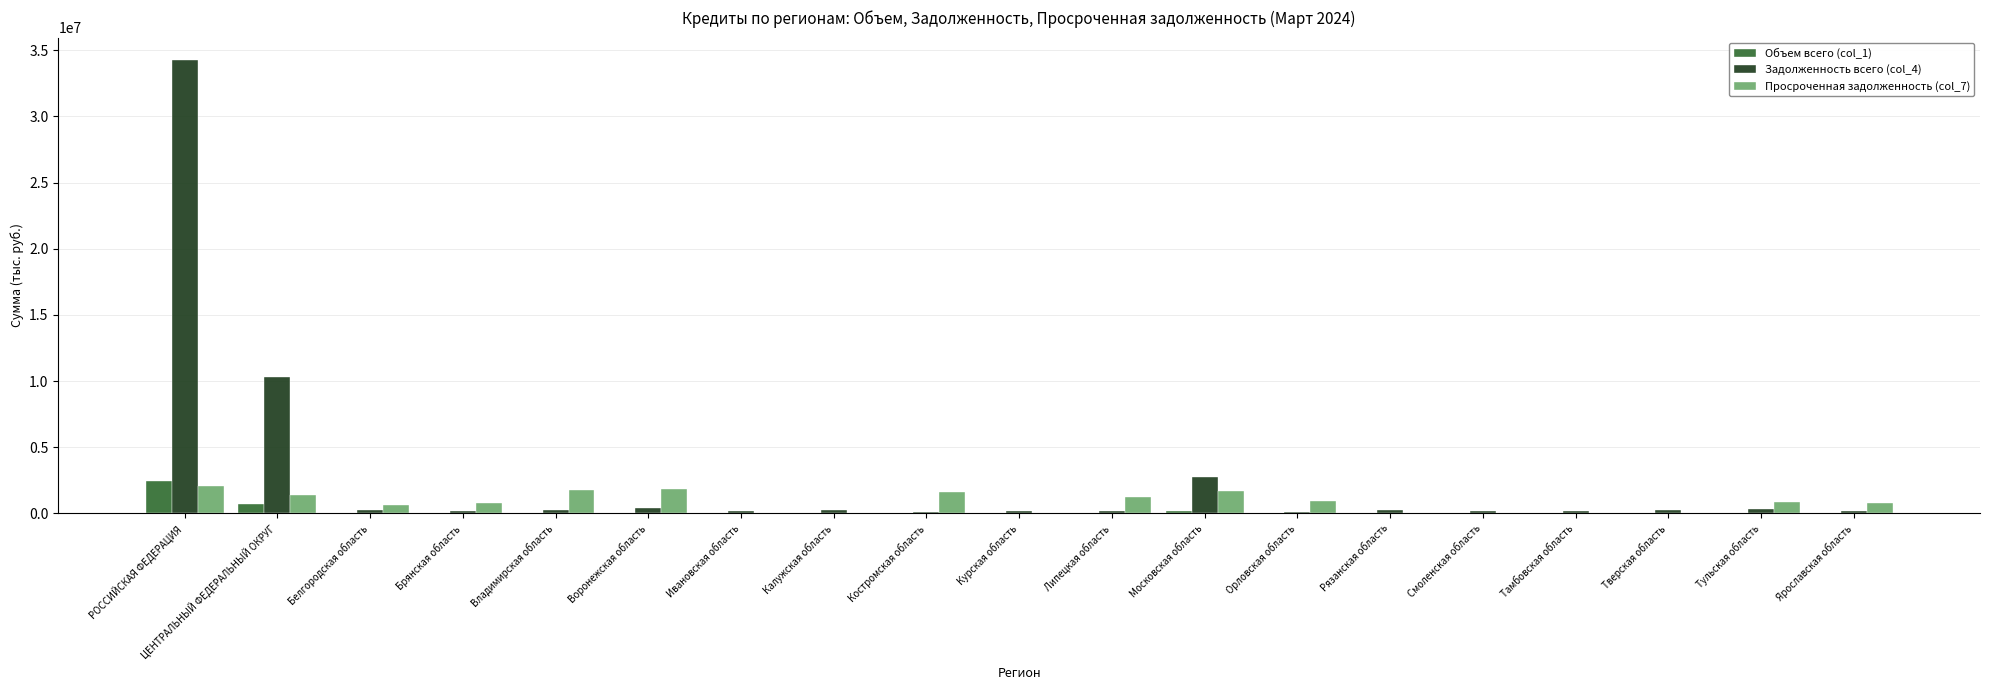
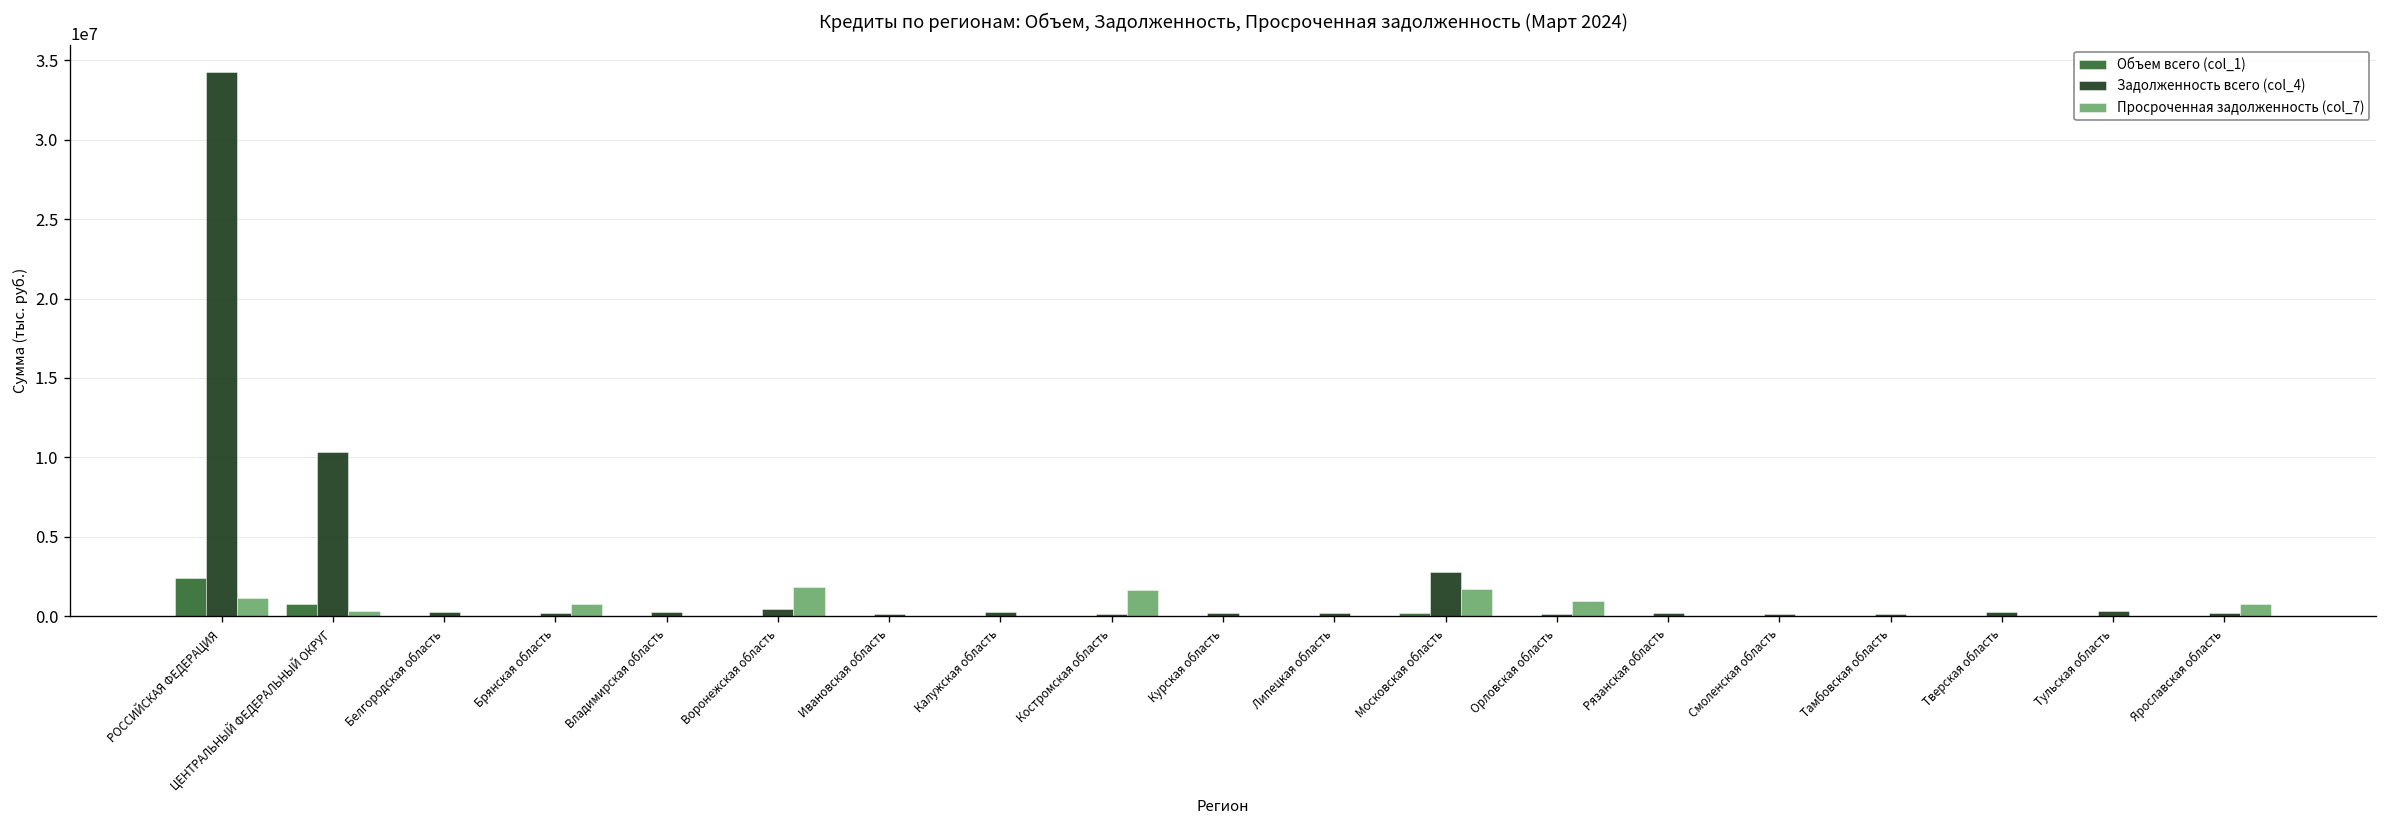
Просроченная задолженность (col_7), РОССИЙСКАЯ ФЕДЕРАЦИЯ: 2100000 -> 1200000
Просроченная задолженность (col_7), ЦЕНТРАЛЬНЫЙ ФЕДЕРАЛЬНЫЙ ОКРУГ: 1400000 -> 300000
Просроченная задолженность (col_7), Белгородская область: 600000 -> 0
Просроченная задолженность (col_7), Владимирская область: 1800000 -> 0
Просроченная задолженность (col_7), Липецкая область: 1300000 -> 0
Просроченная задолженность (col_7), Тульская область: 900000 -> 0
